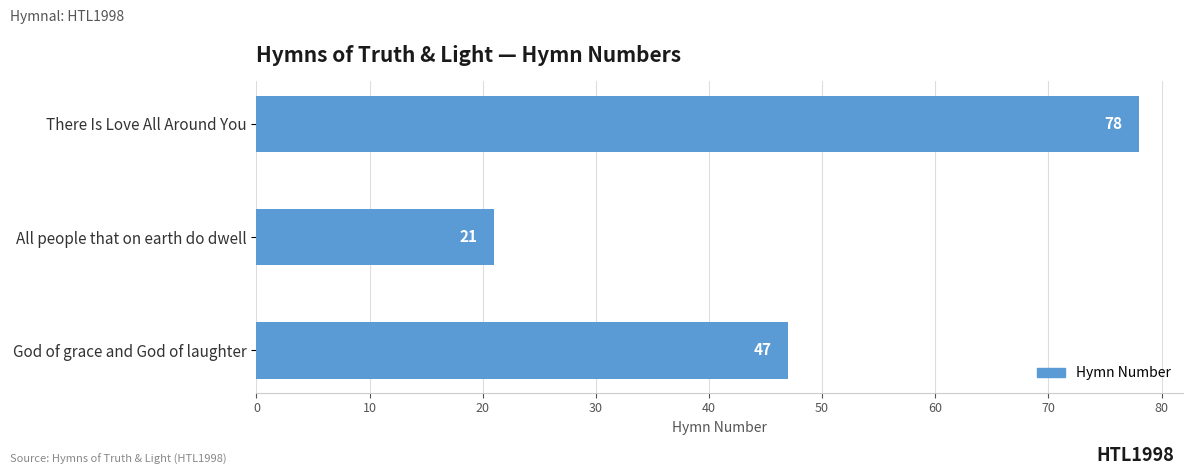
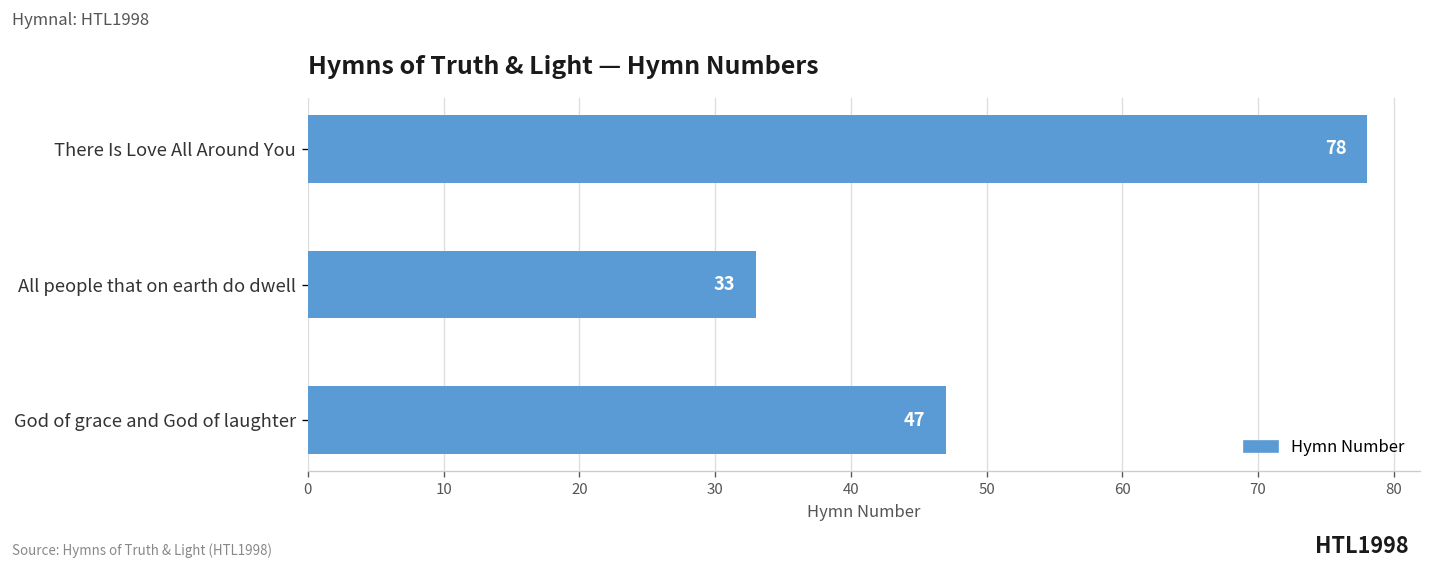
All people that on earth do dwell: 21 -> 33
